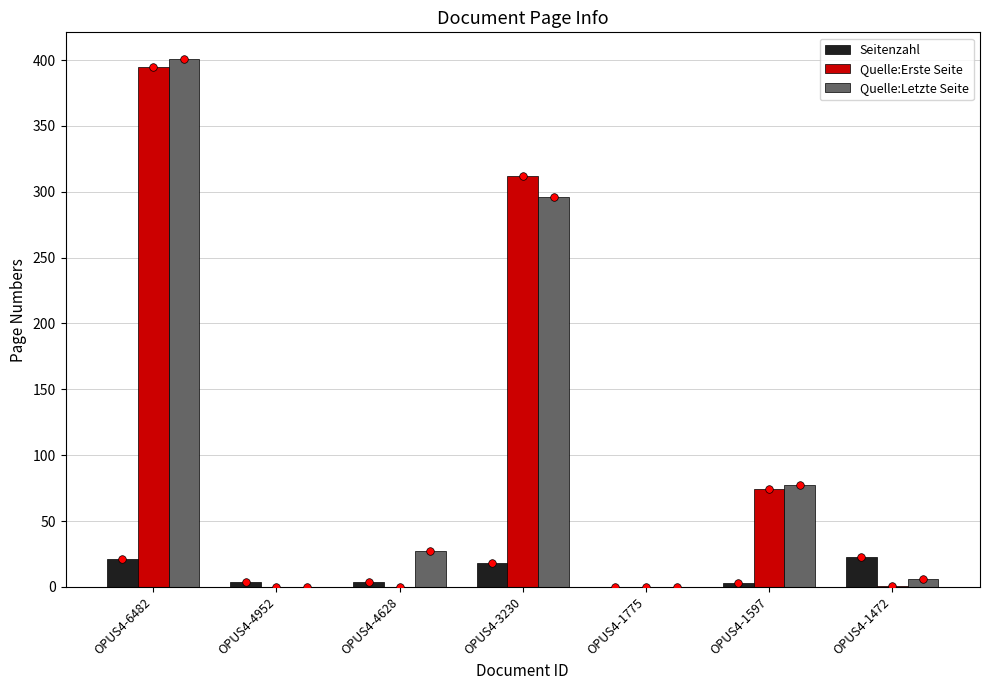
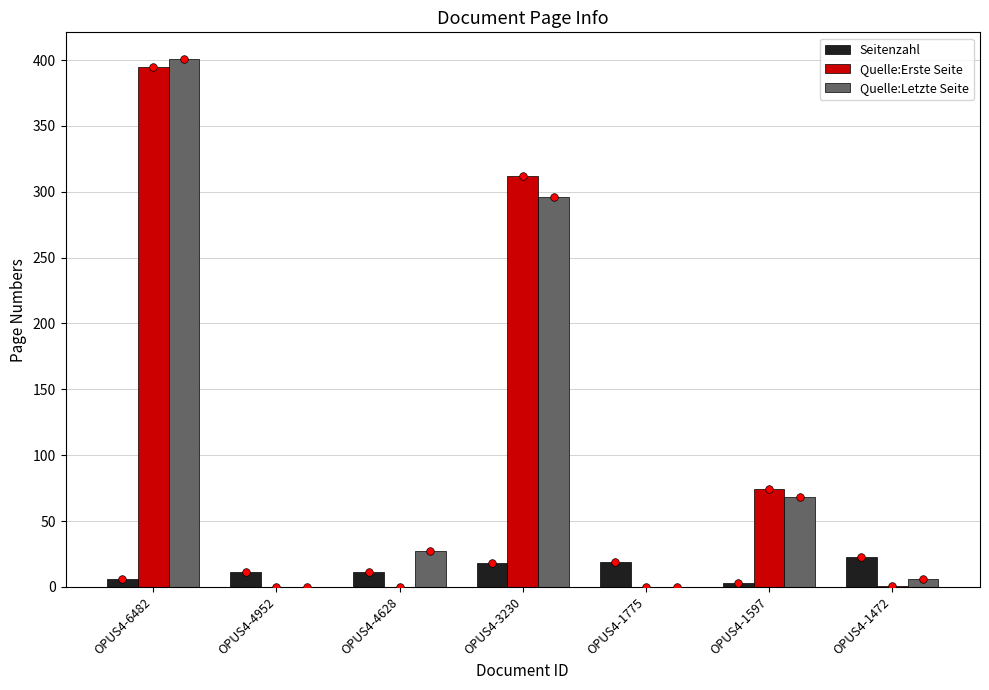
Seitenzahl, OPUS4-6482: 21 -> 6
Seitenzahl, OPUS4-4952: 4 -> 11
Seitenzahl, OPUS4-4628: 4 -> 11
Seitenzahl, OPUS4-1775: 0 -> 19
Quelle:Letzte Seite, OPUS4-1597: 77 -> 68
